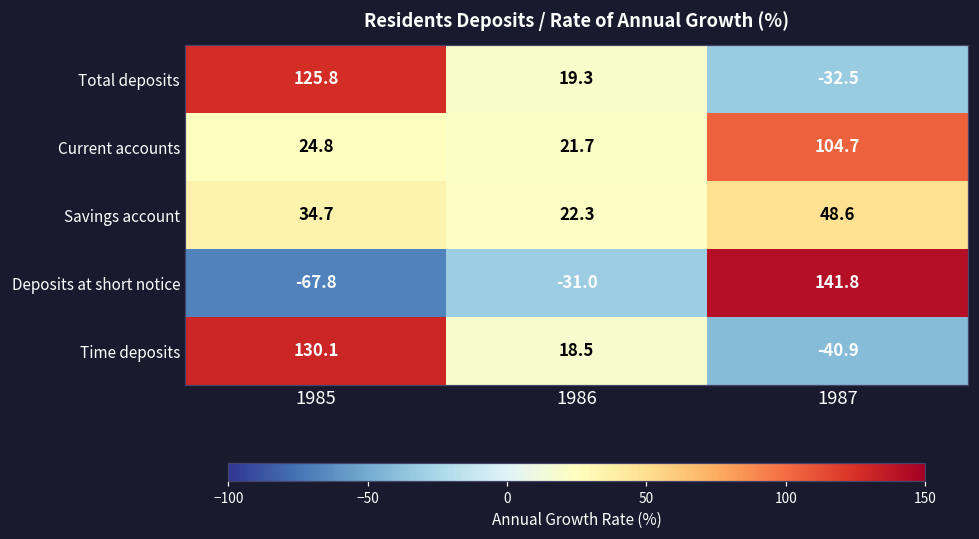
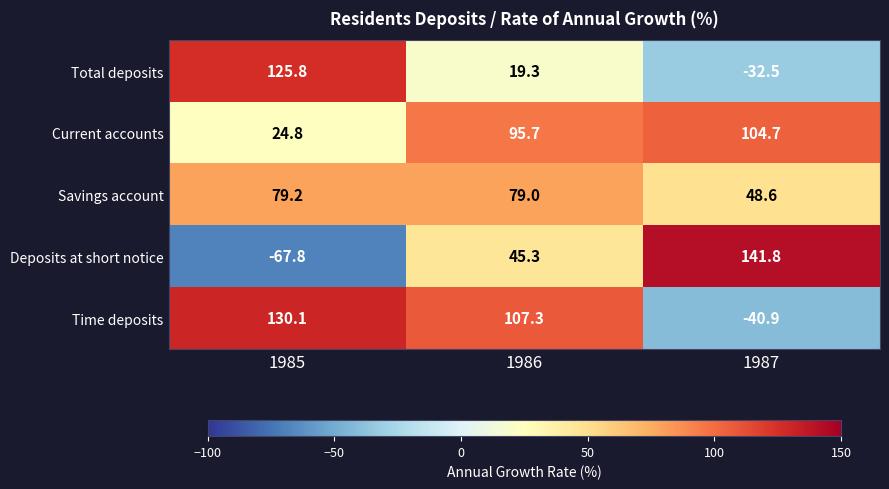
Current accounts, 1986: 21.7 -> 95.7
Savings account, 1985: 34.7 -> 79.2
Savings account, 1986: 22.3 -> 79.0
Deposits at short notice, 1986: -31.0 -> 45.3
Time deposits, 1986: 18.5 -> 107.3
